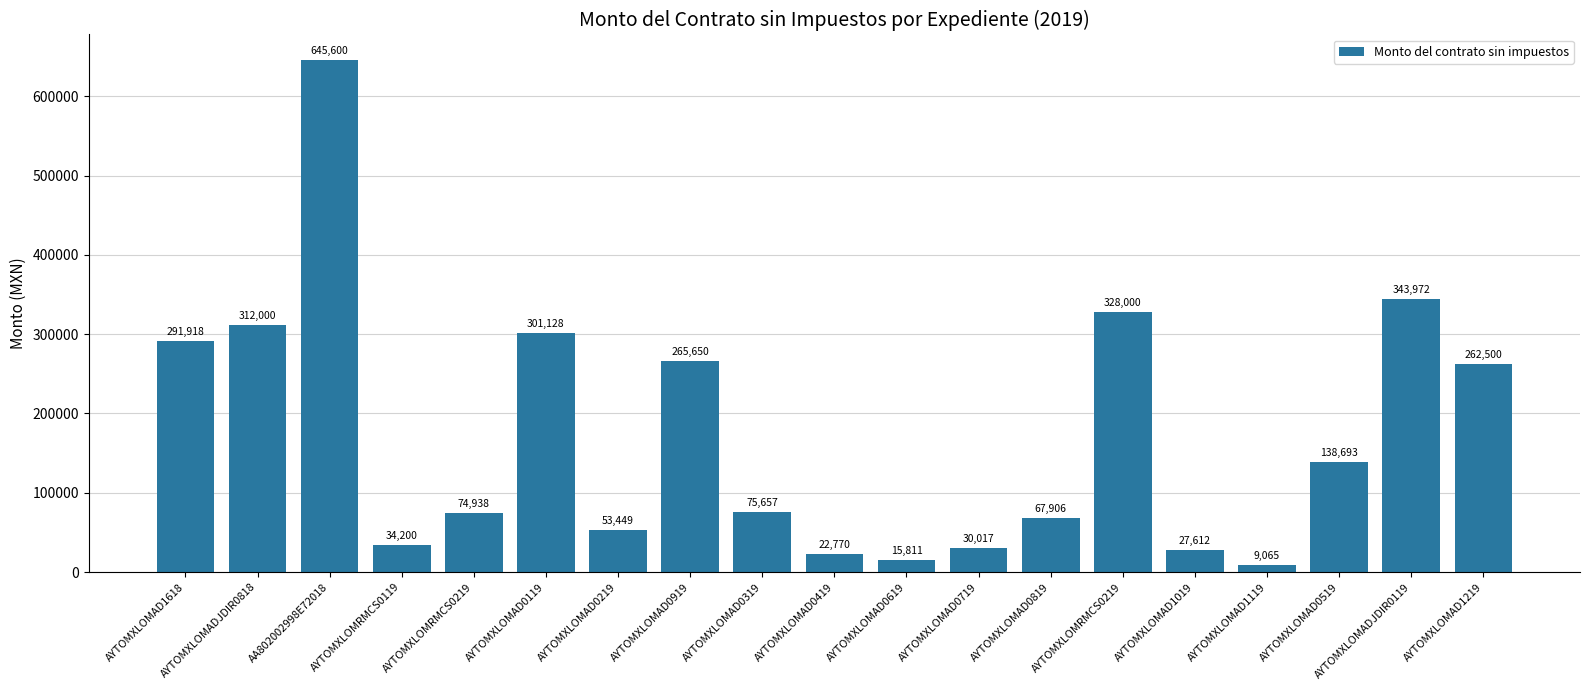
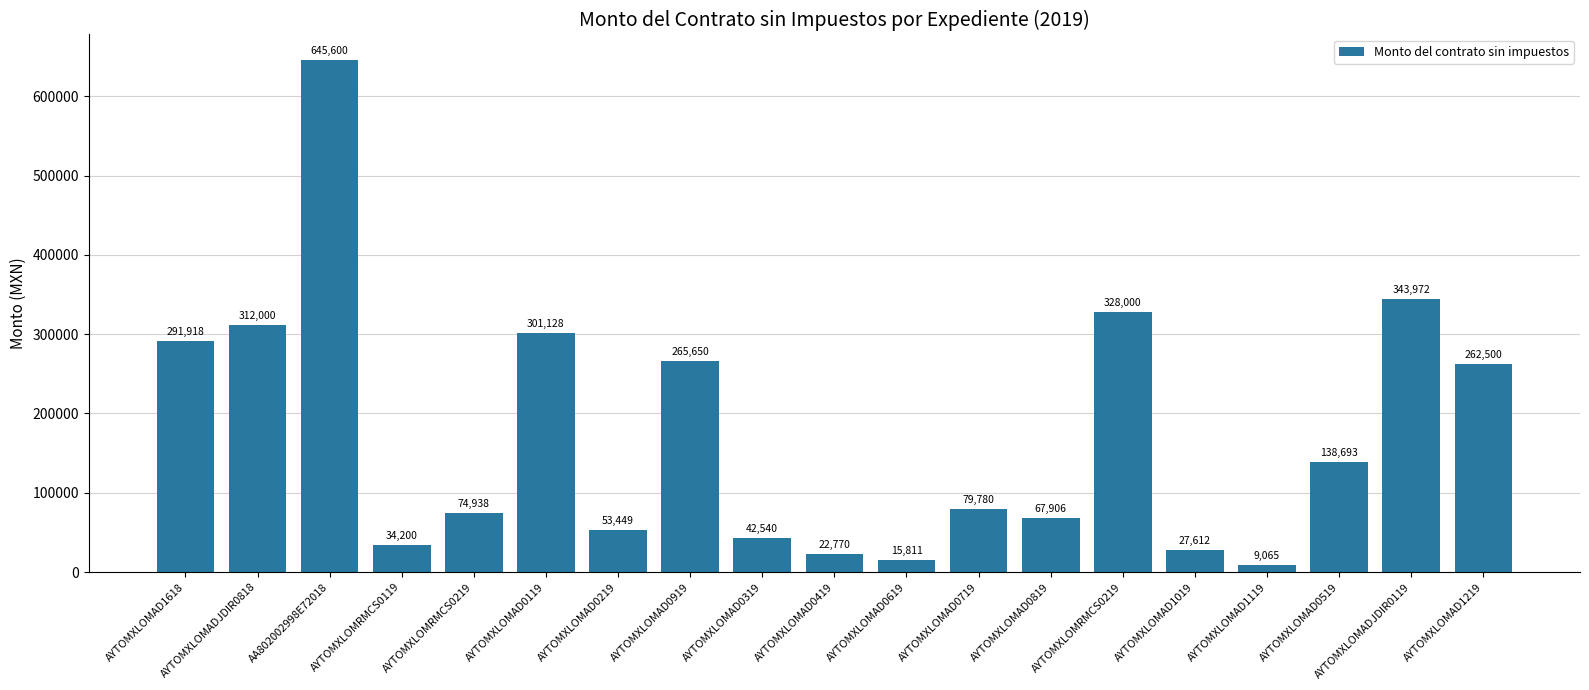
AYTOMXLOMAD0319: 75,657 -> 42,540
AYTOMXLOMAD0719: 30,017 -> 79,780
